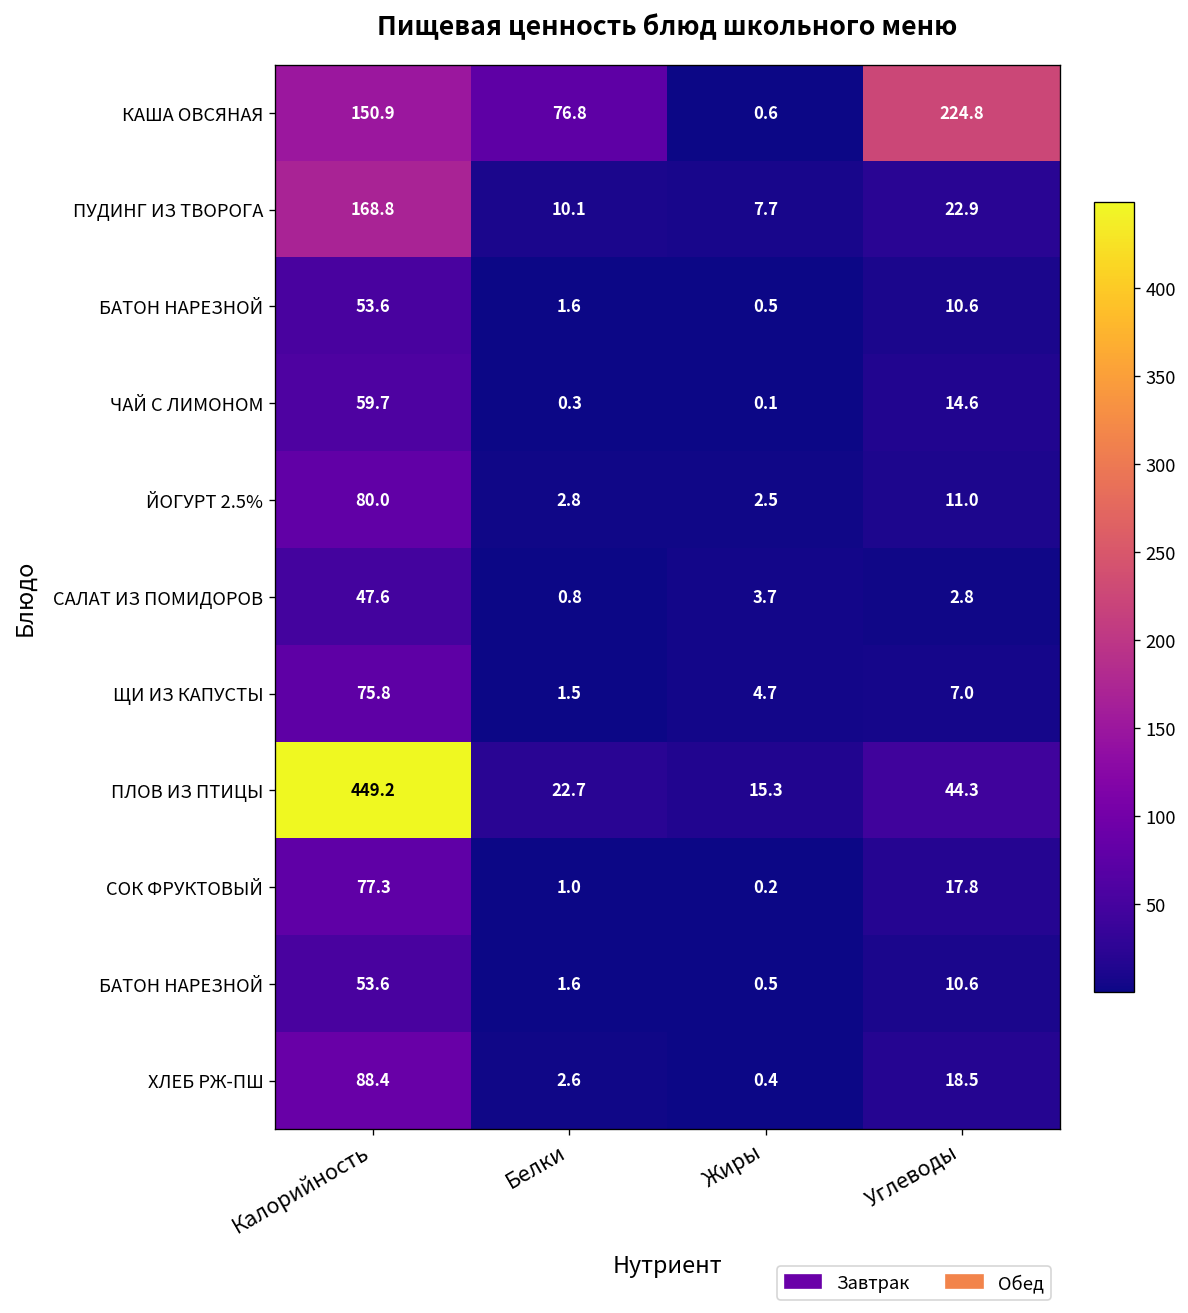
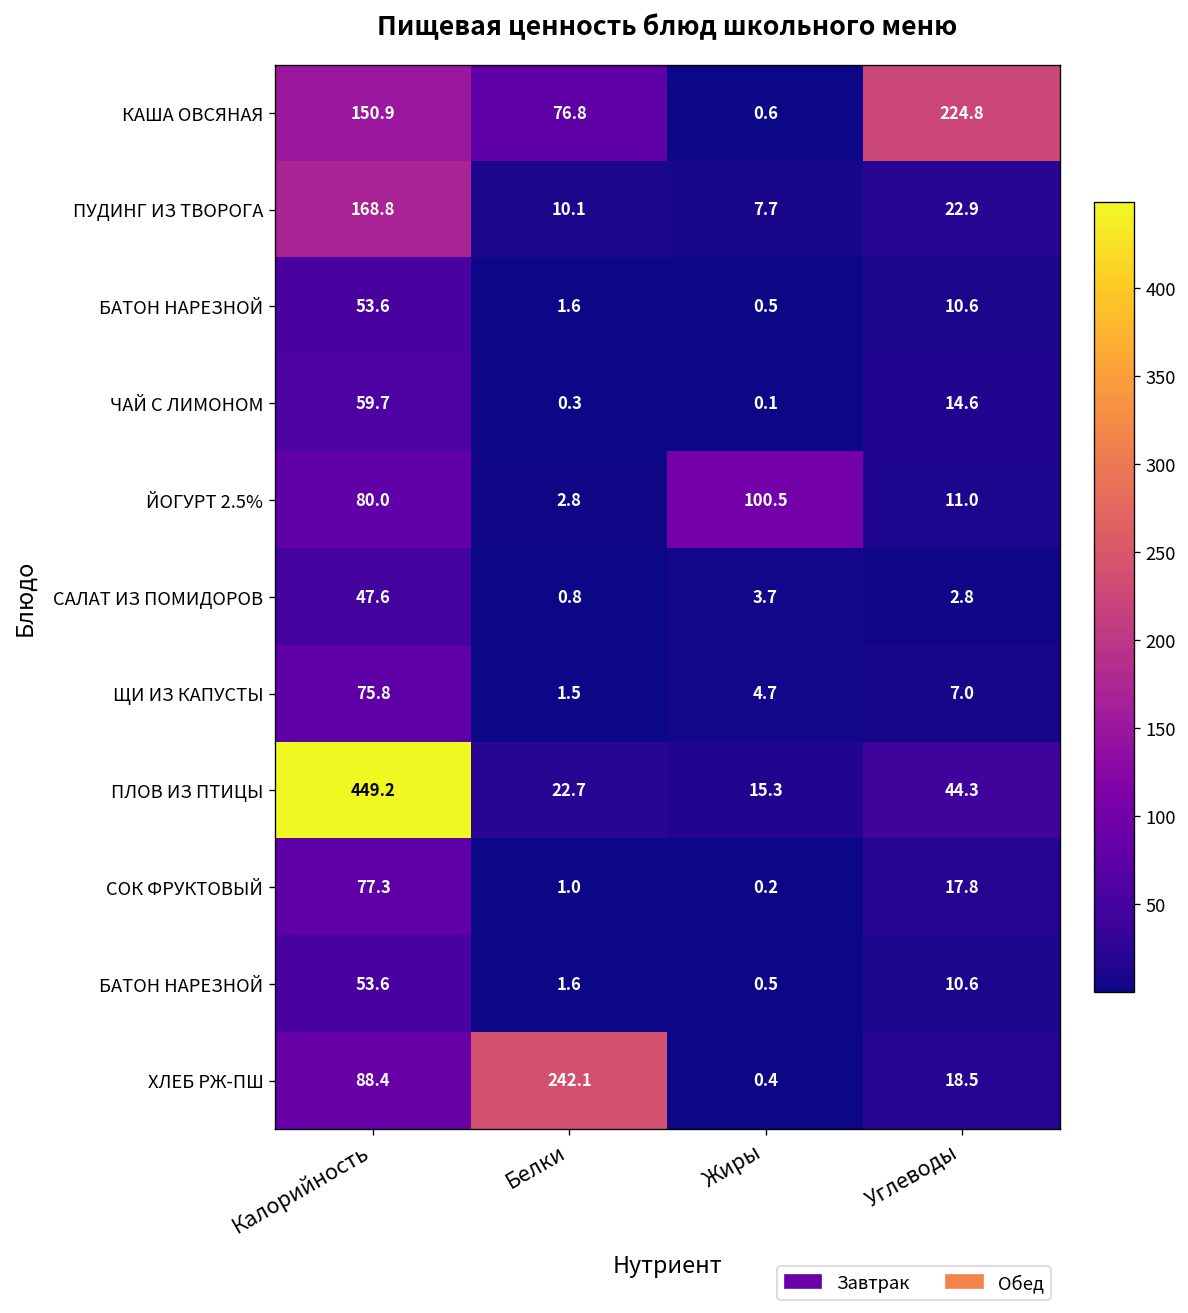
ЙОГУРТ 2.5%, Жиры: 2.5 -> 100.5
ХЛЕБ РЖ-ПШ, Белки: 2.6 -> 242.1
